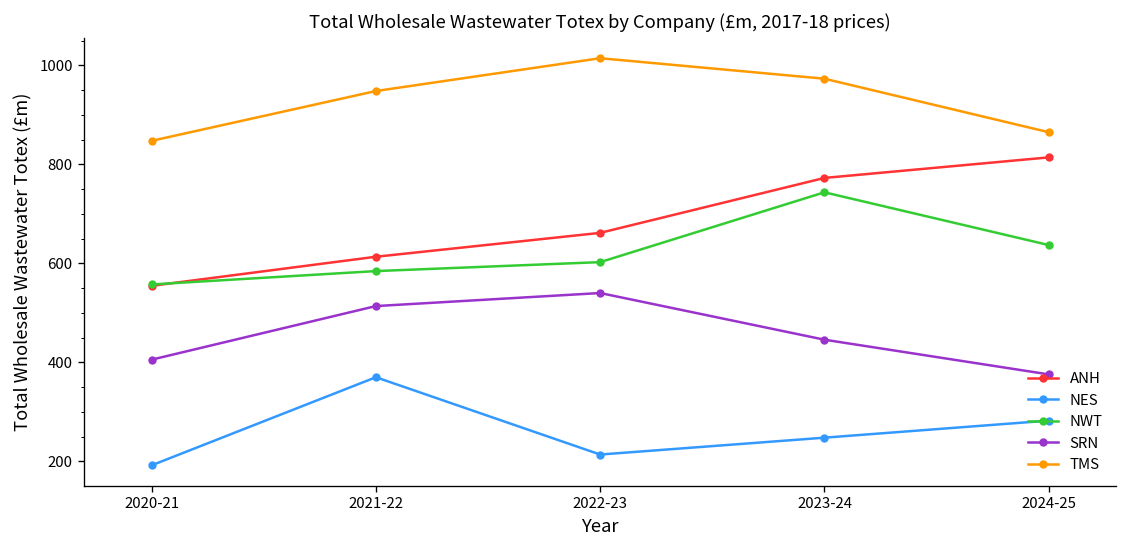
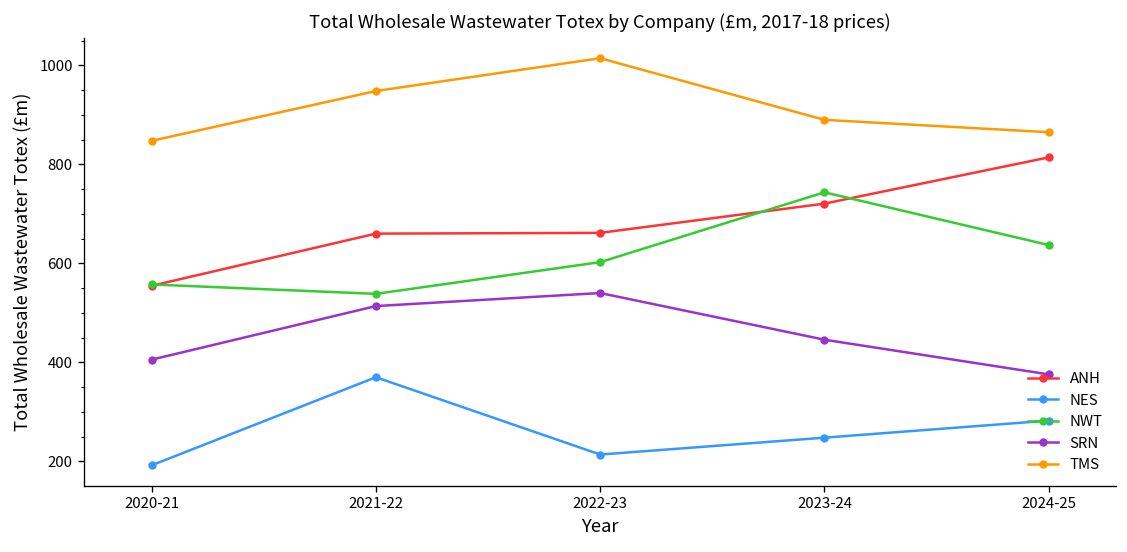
ANH, 2021-22: 610 -> 660
NWT, 2021-22: 580 -> 540
ANH, 2023-24: 770 -> 720
TMS, 2023-24: 970 -> 890
